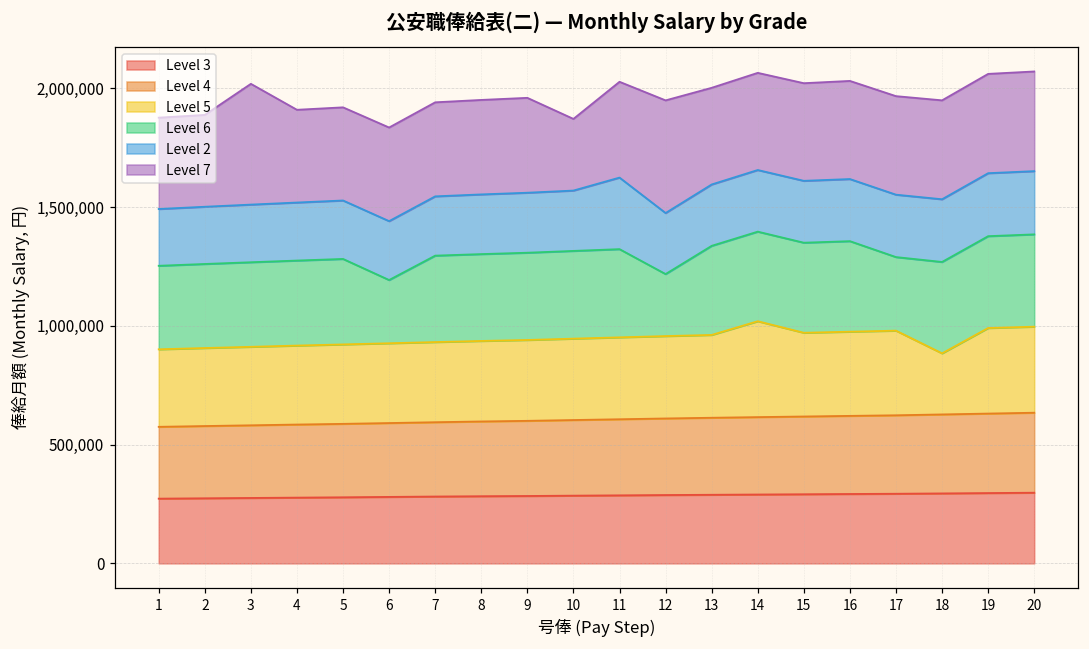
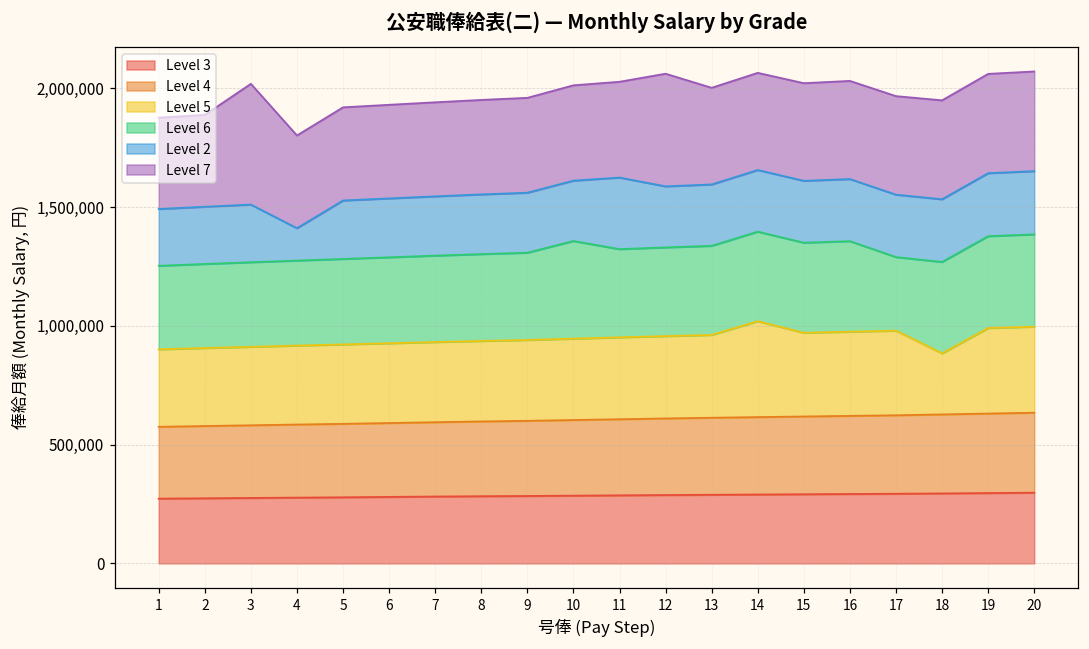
Level 2, 4: 240,000 -> 140,000
Level 6, 6: 270,000 -> 360,000
Level 6, 10: 370,000 -> 410,000
Level 7, 10: 300,000 -> 400,000
Level 6, 12: 260,000 -> 370,000
